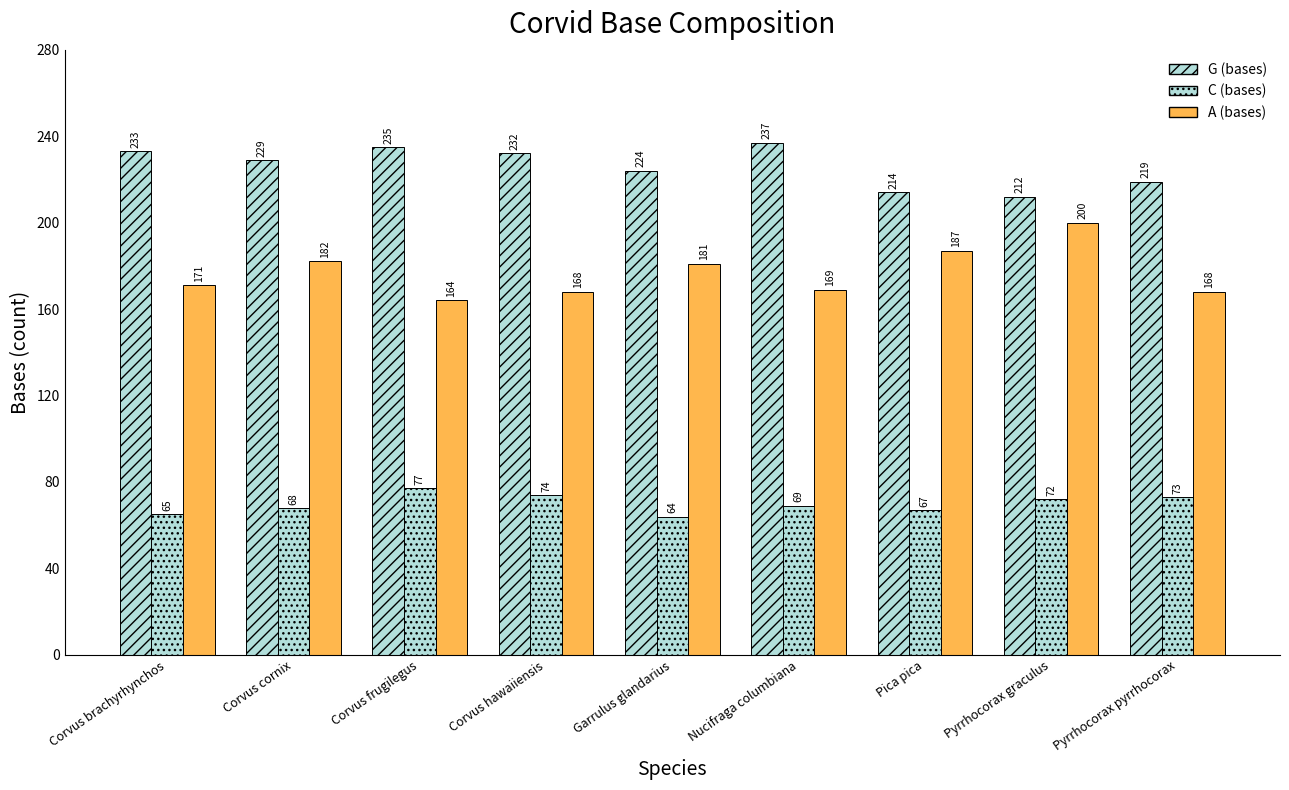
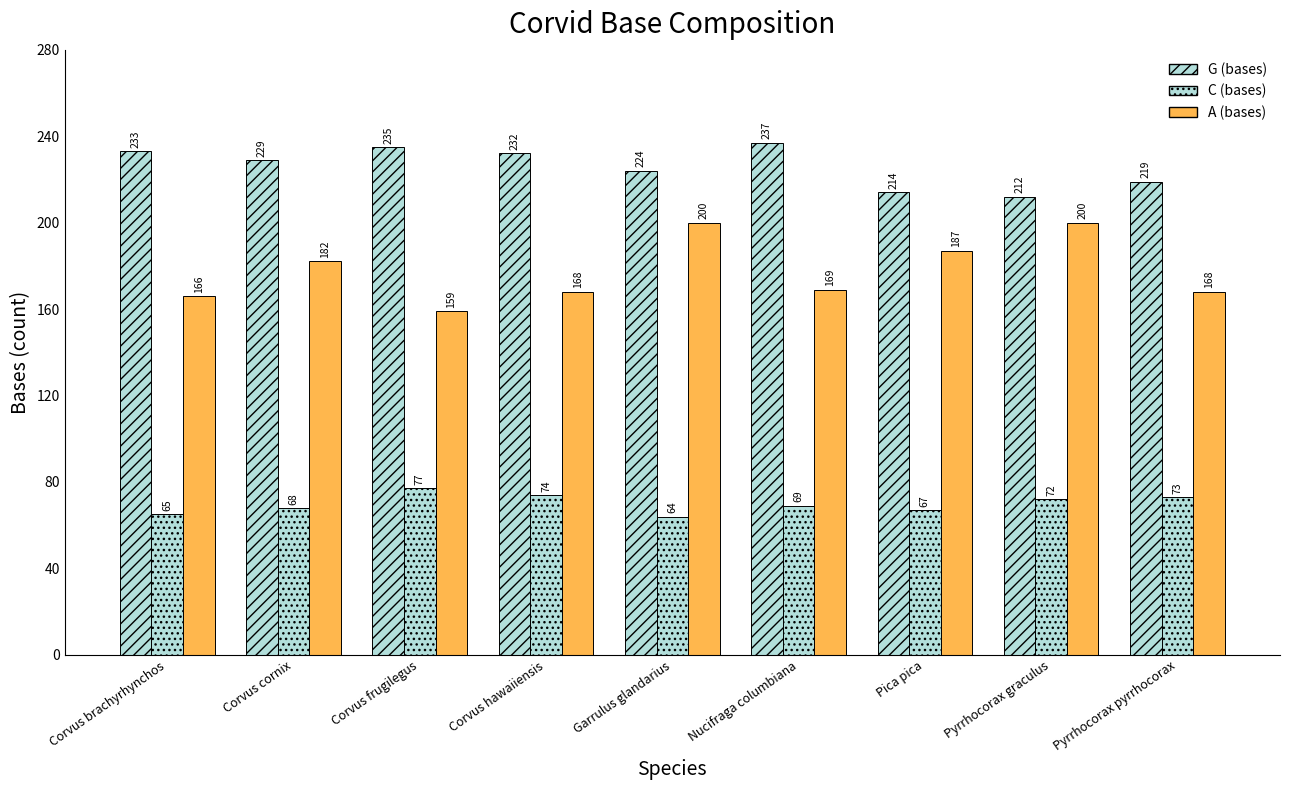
A (bases), Corvus brachyrhynchos: 171 -> 166
A (bases), Corvus frugilegus: 164 -> 159
A (bases), Garrulus glandarius: 181 -> 200
